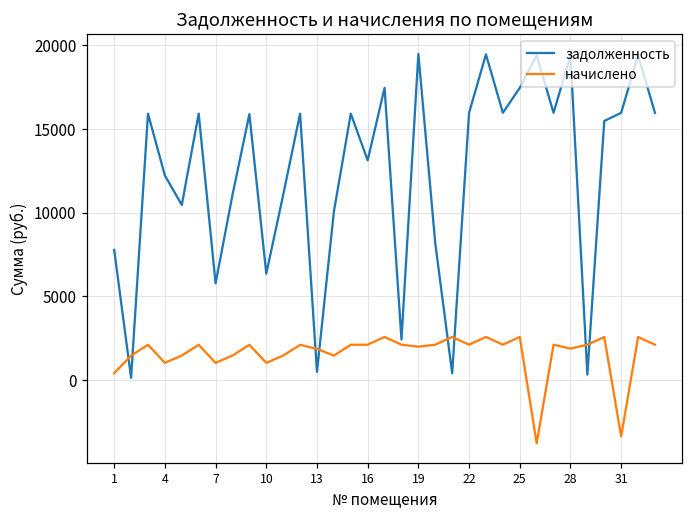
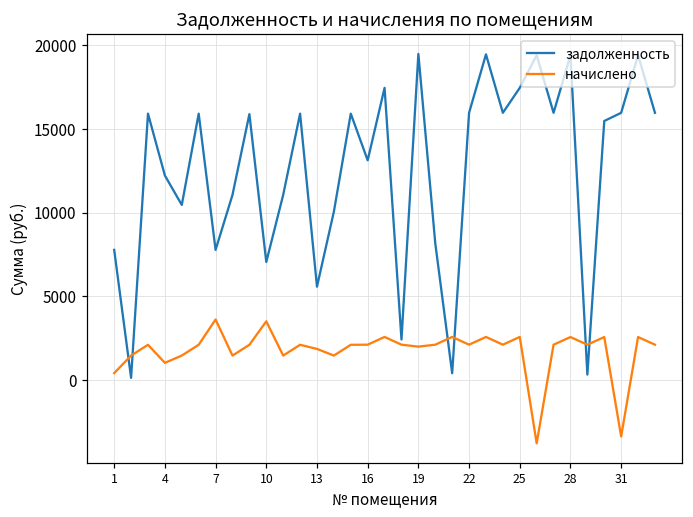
задолженность, 7: 5800 -> 7800
начислено, 7: 1000 -> 3600
задолженность, 10: 6400 -> 7100
начислено, 10: 1000 -> 3500
задолженность, 13: 500 -> 5600
начислено, 28: 1900 -> 2600
